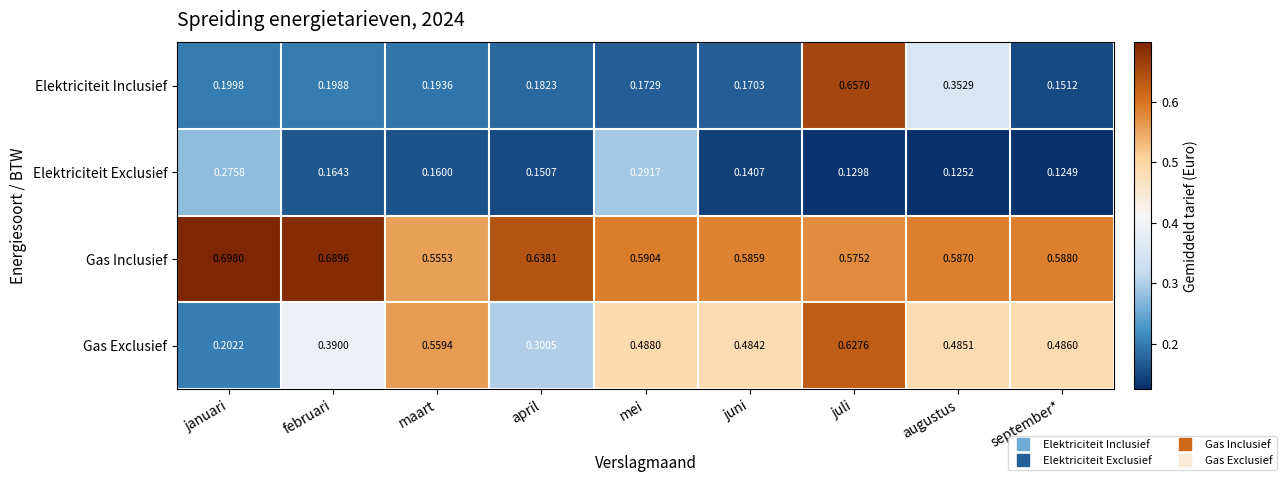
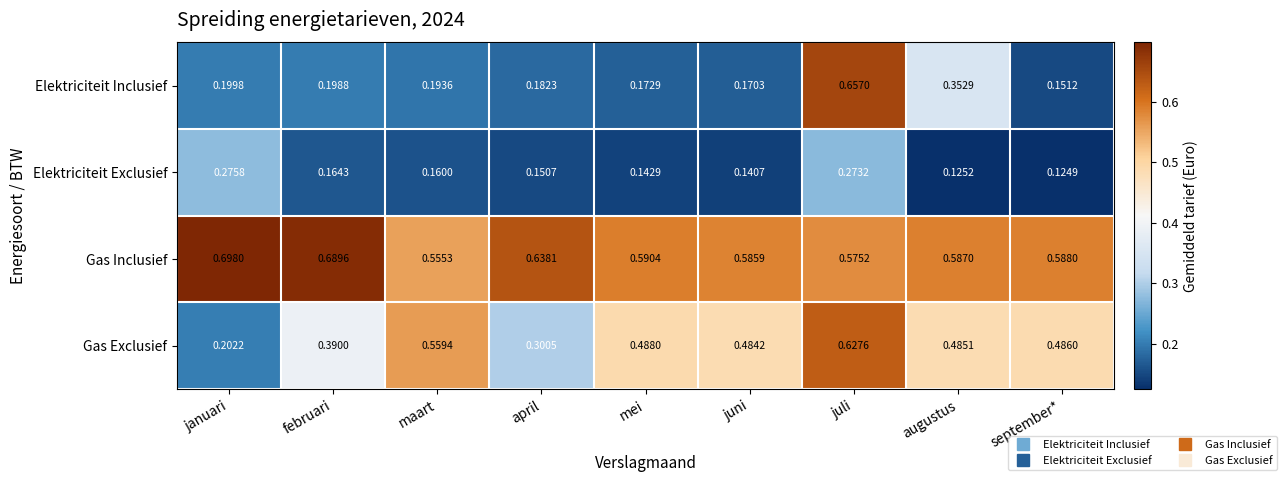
Elektriciteit Exclusief, mei: 0.2917 -> 0.1429
Elektriciteit Exclusief, juli: 0.1298 -> 0.2732
